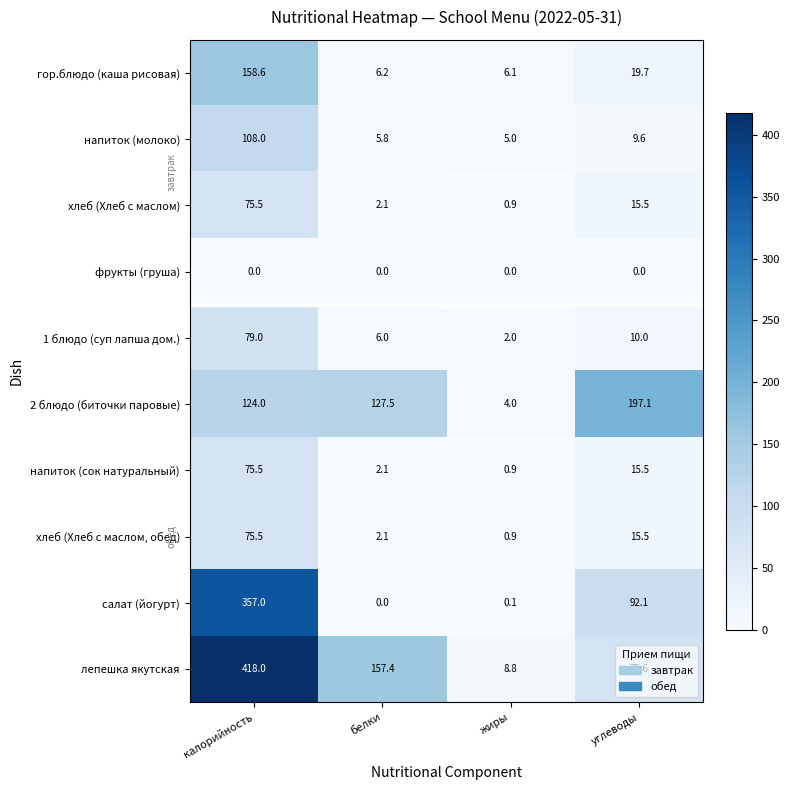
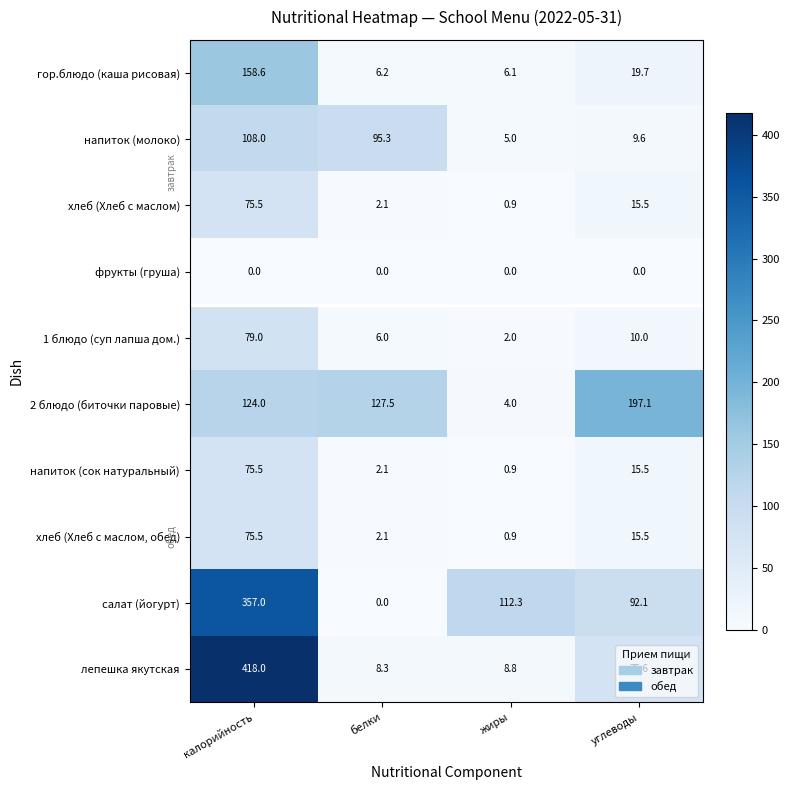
напиток (молоко), белки: 5.8 -> 95.3
салат (йогурт), жиры: 0.1 -> 112.3
лепешка якутская, белки: 157.4 -> 8.3
